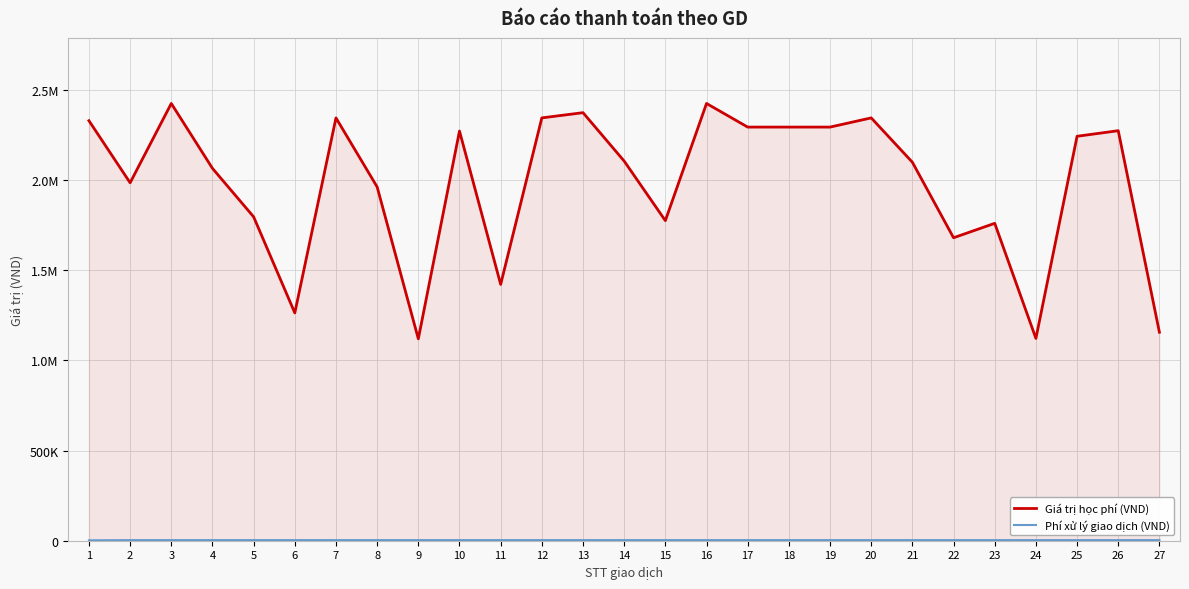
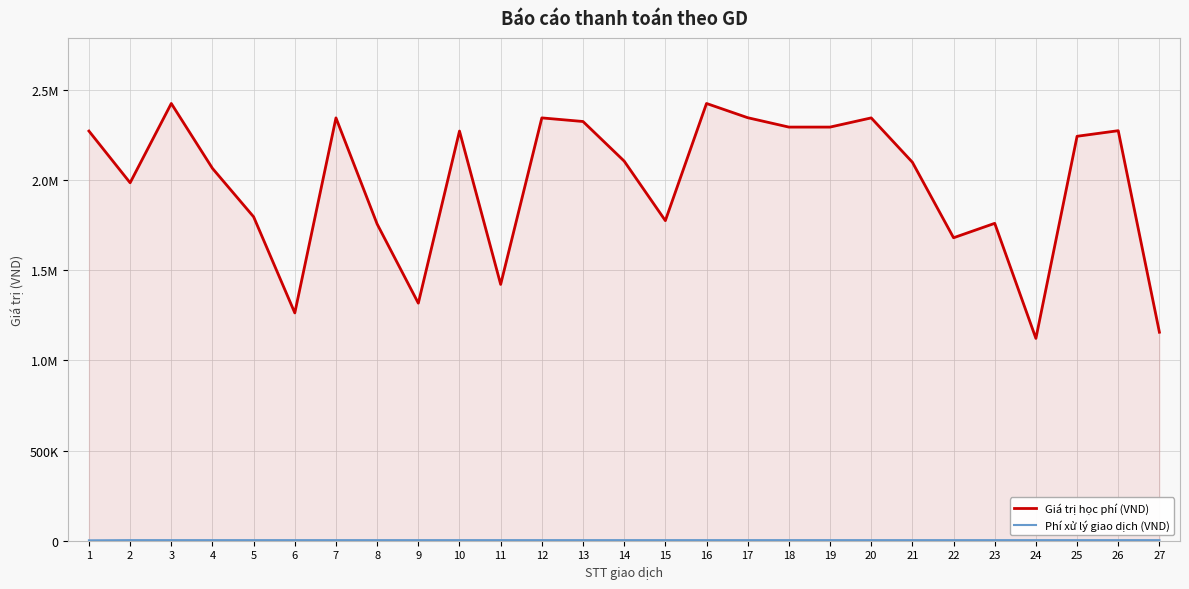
Giá trị học phí (VND), 1: 2330000 -> 2270000
Giá trị học phí (VND), 8: 1960000 -> 1760000
Giá trị học phí (VND), 9: 1120000 -> 1320000
Giá trị học phí (VND), 13: 2380000 -> 2330000
Giá trị học phí (VND), 17: 2300000 -> 2350000
